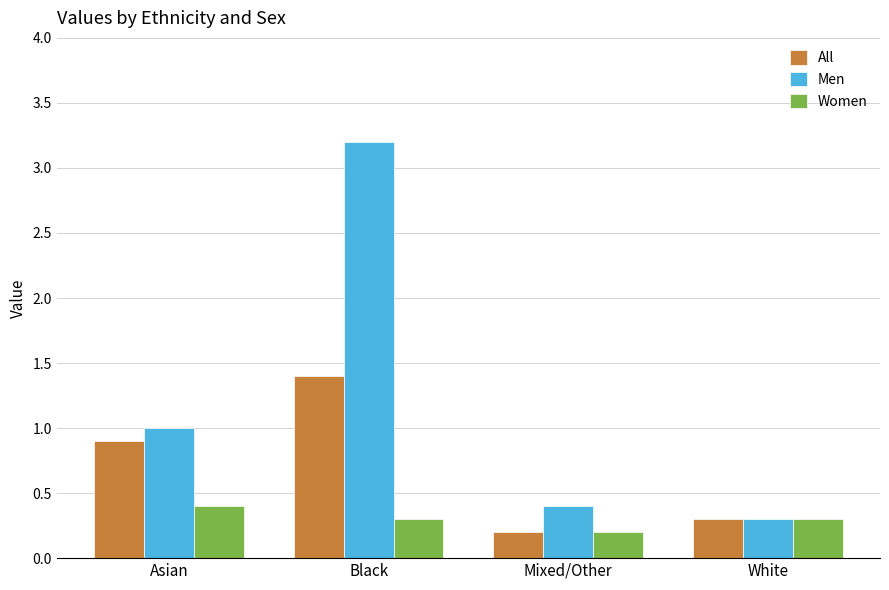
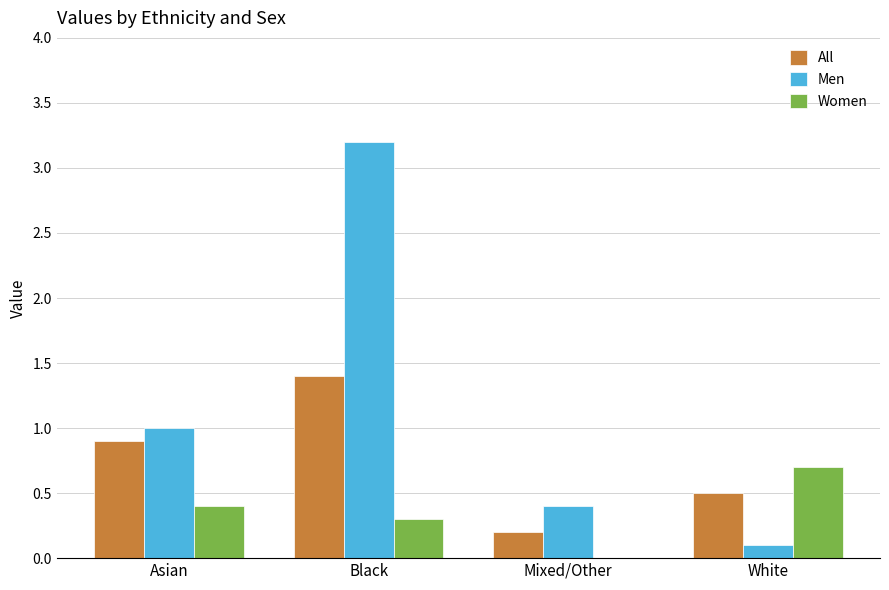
Women, Mixed/Other: 0.2 -> 0.0
All, White: 0.3 -> 0.5
Men, White: 0.3 -> 0.1
Women, White: 0.3 -> 0.7
